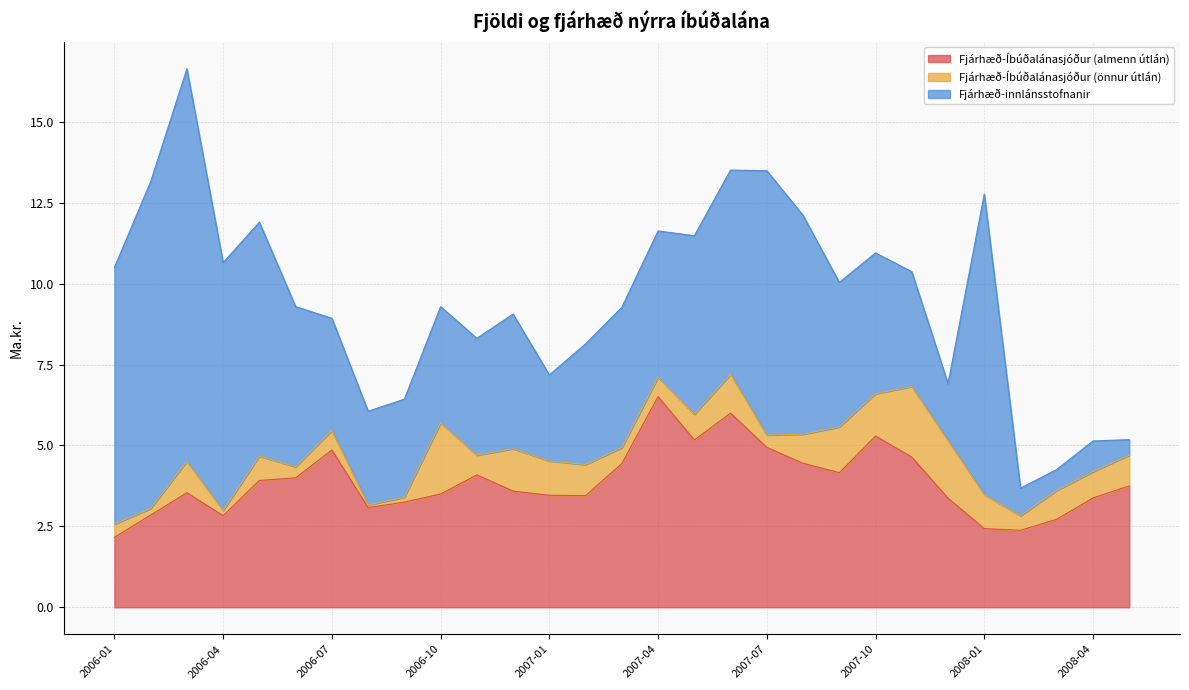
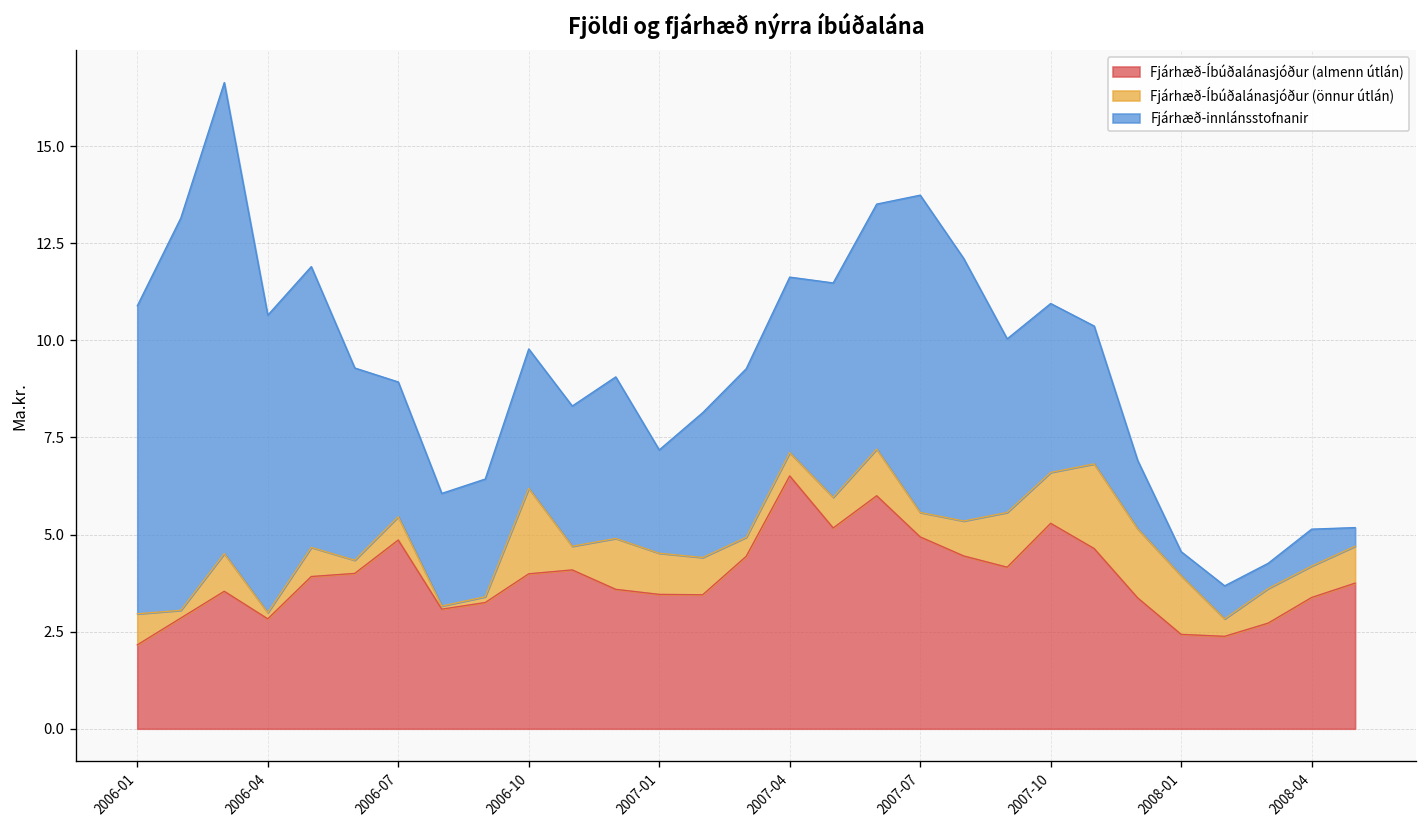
Fjárhæð-Íbúðalánasjóður (önnur útlán), 2006-01: 0.4 -> 0.8
Fjárhæð-Íbúðalánasjóður (almenn útlán), 2006-10: 3.5 -> 4.0
Fjárhæð-Íbúðalánasjóður (önnur útlán), 2007-07: 0.4 -> 0.6
Fjárhæð-Íbúðalánasjóður (önnur útlán), 2008-01: 1.1 -> 1.5
Fjárhæð-innlánsstofnanir, 2008-01: 9.3 -> 0.6
